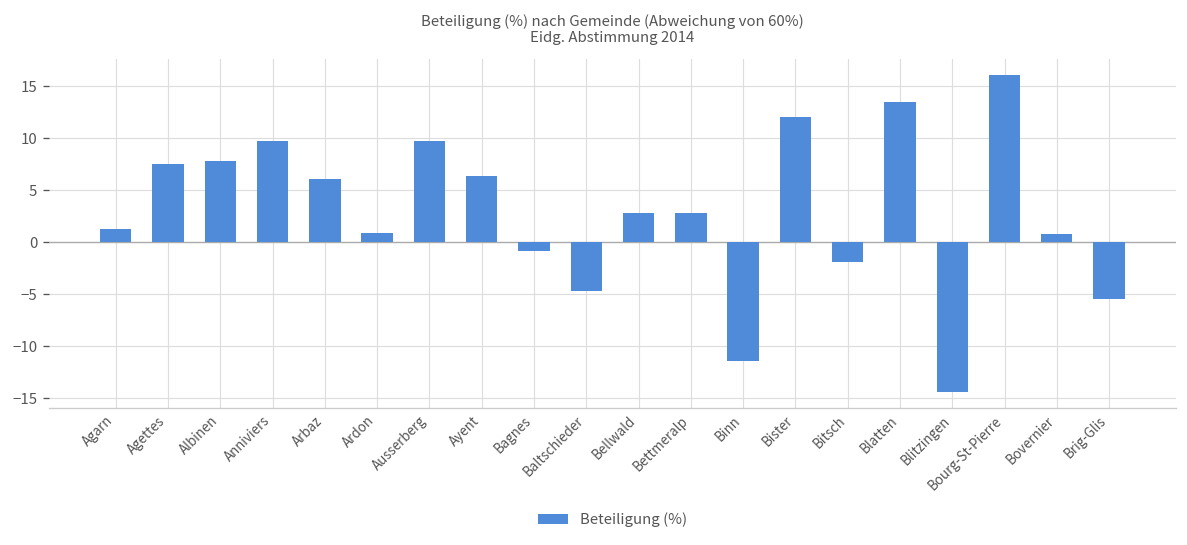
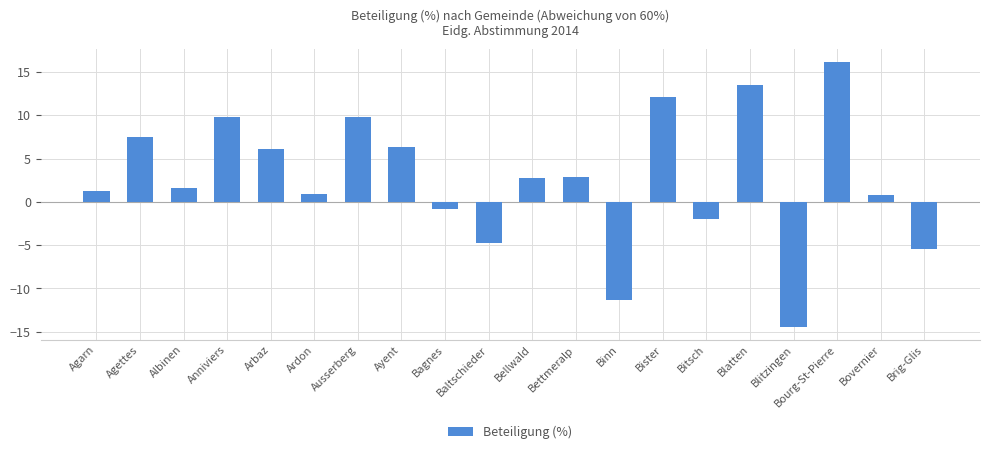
Albinen: 8 -> 2
